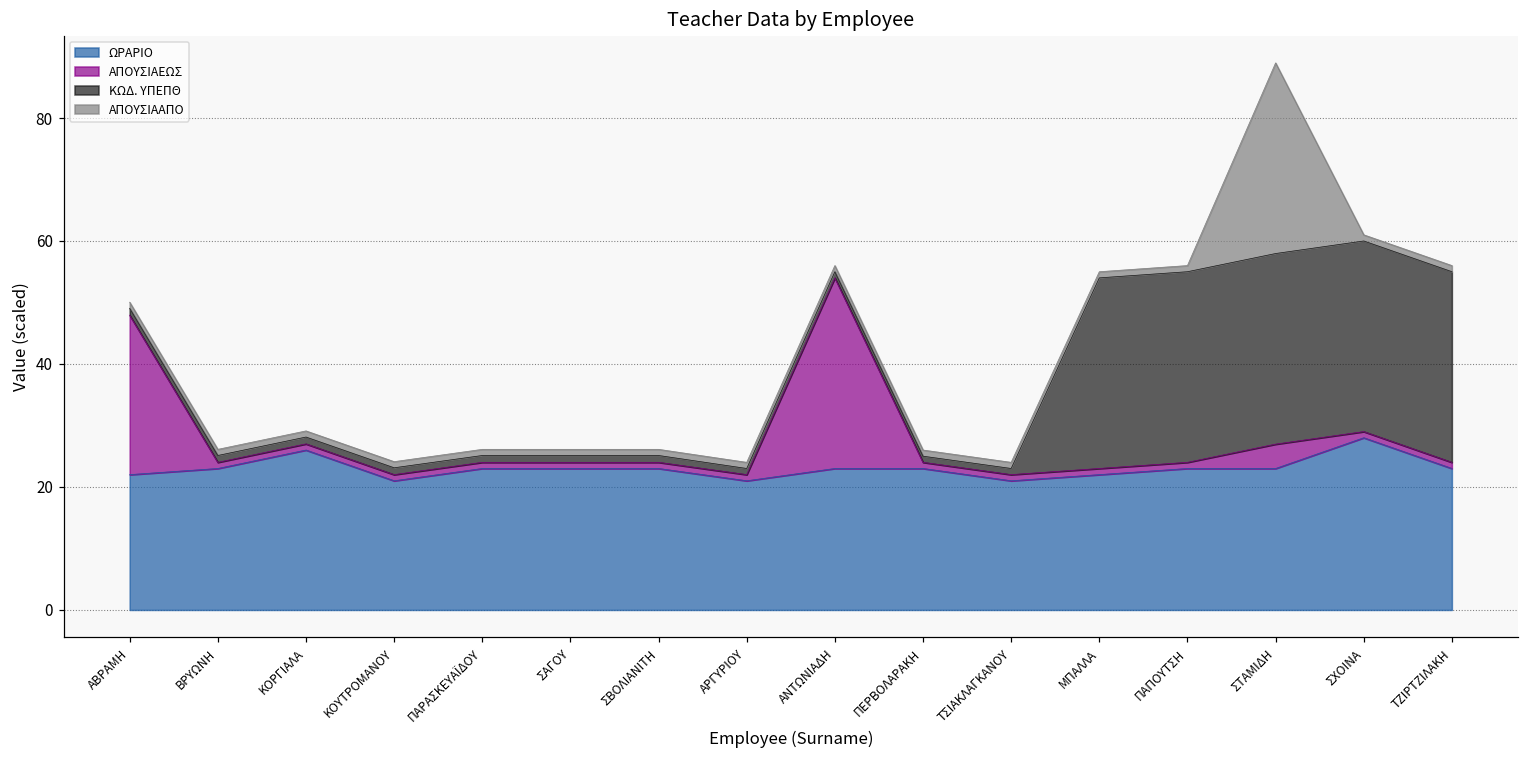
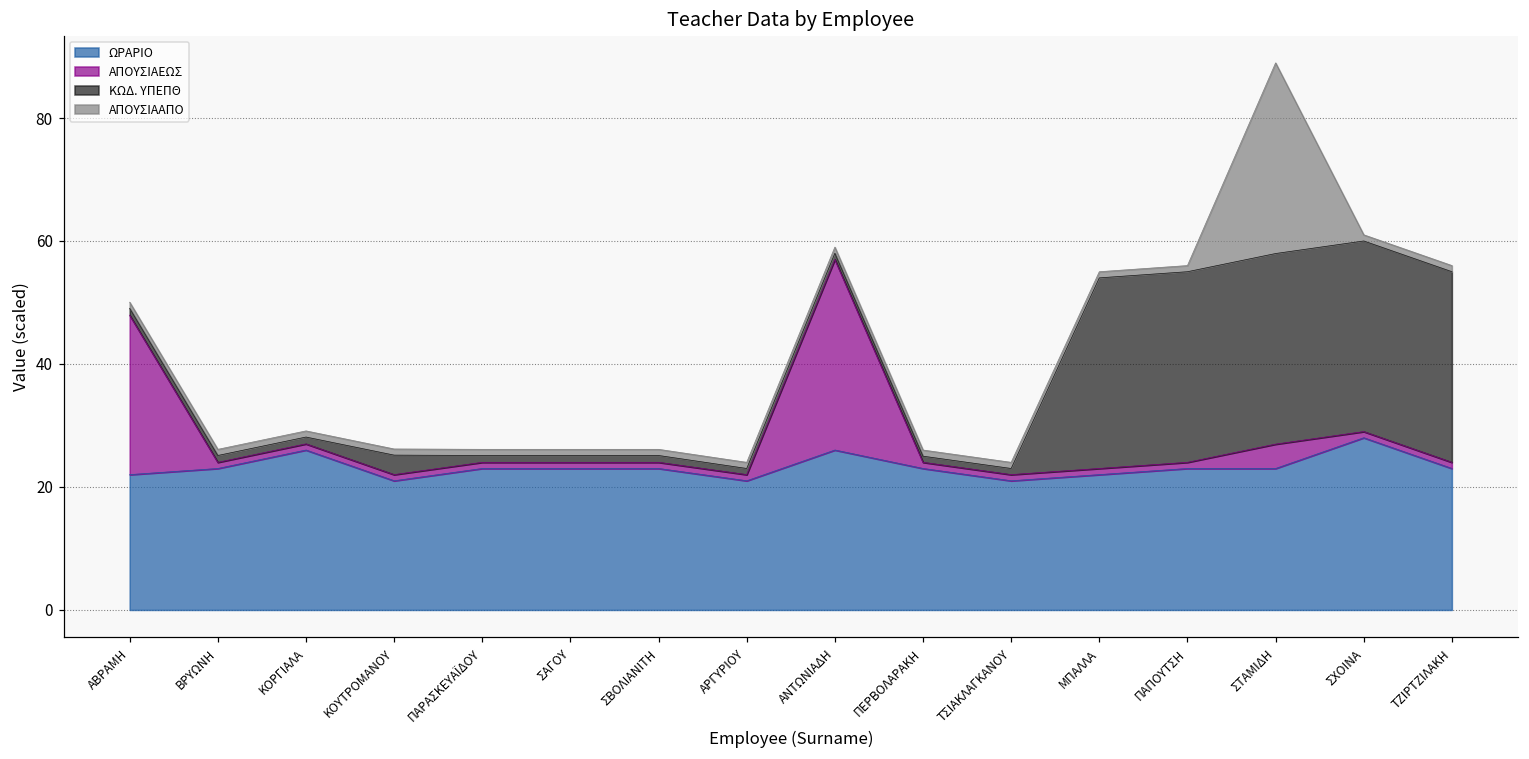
ΚΩΔ. ΥΠΕΠΘ, ΚΟΥΤΡΟΜΑΝΟΥ: 1 -> 3
ΩΡΑΡΙΟ, ΑΝΤΩΝΙΑΔΗ: 23 -> 26
